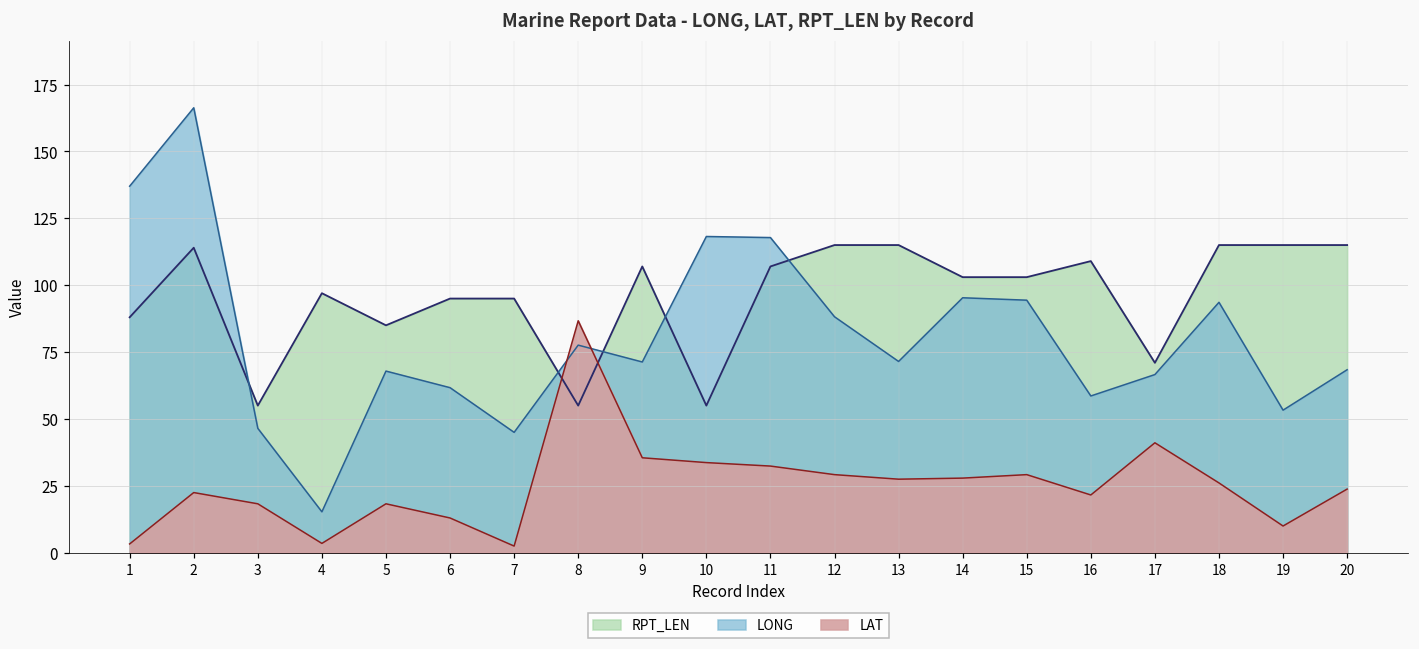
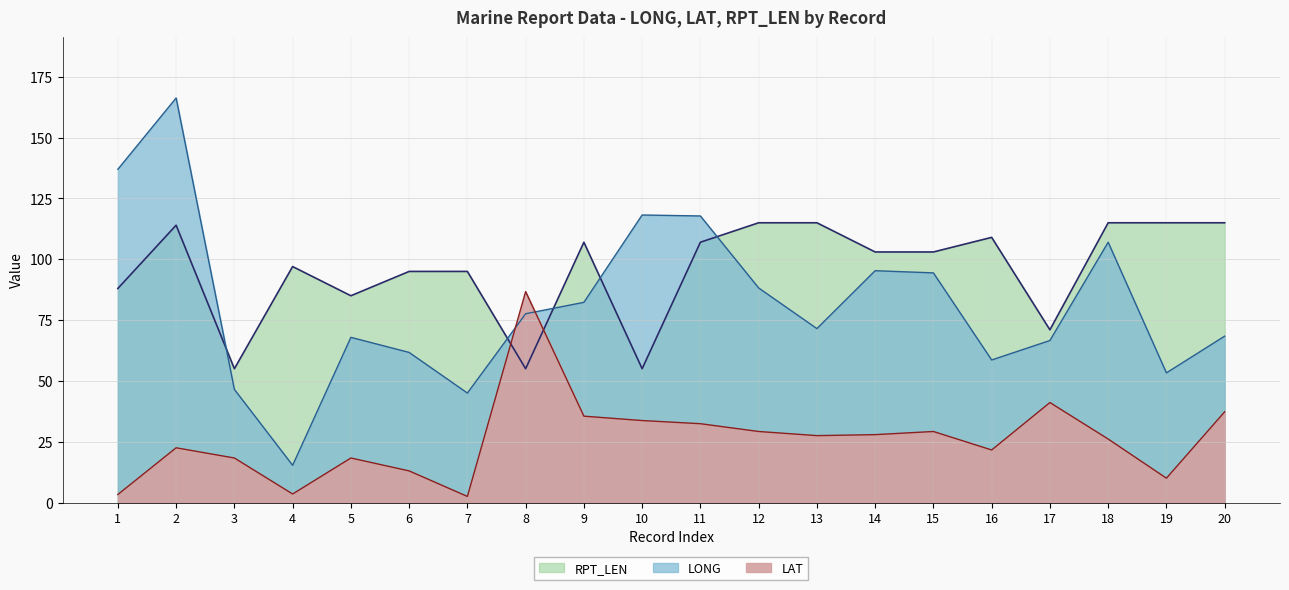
LONG, 9: 71 -> 82
LONG, 18: 94 -> 107
LAT, 20: 24 -> 37
